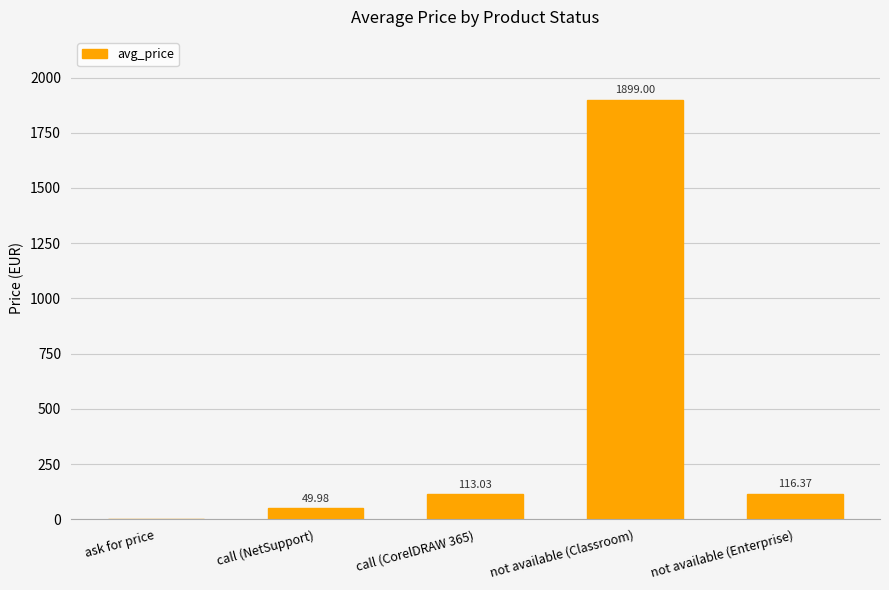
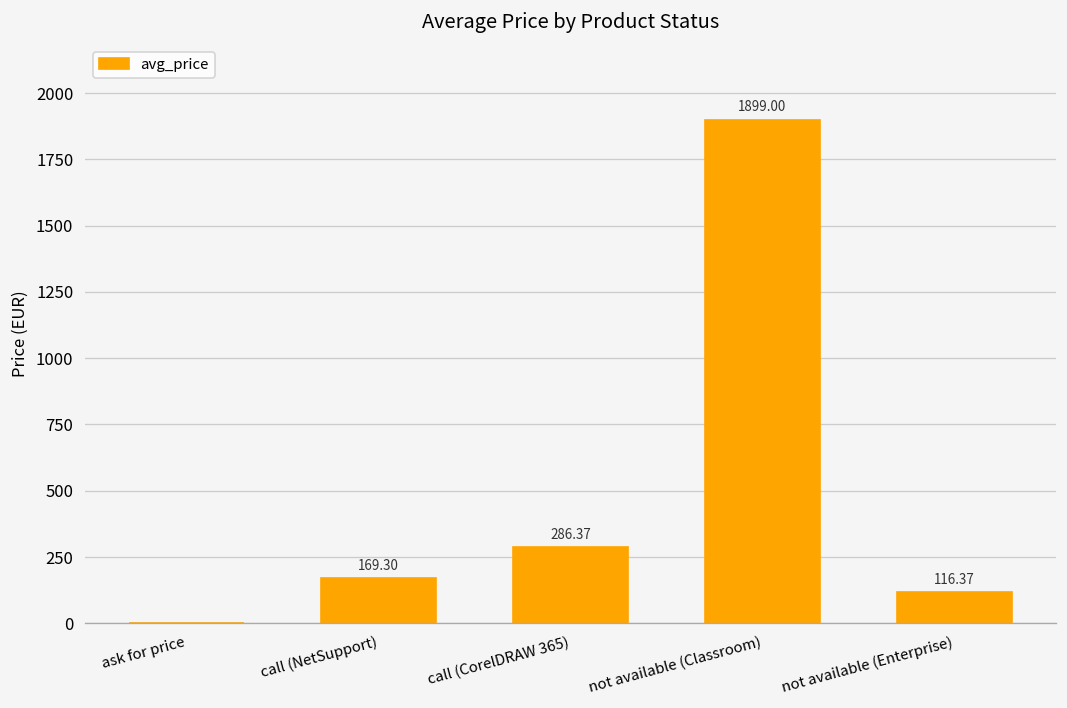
call (NetSupport): 49.98 -> 169.30
call (CorelDRAW 365): 113.03 -> 286.37
